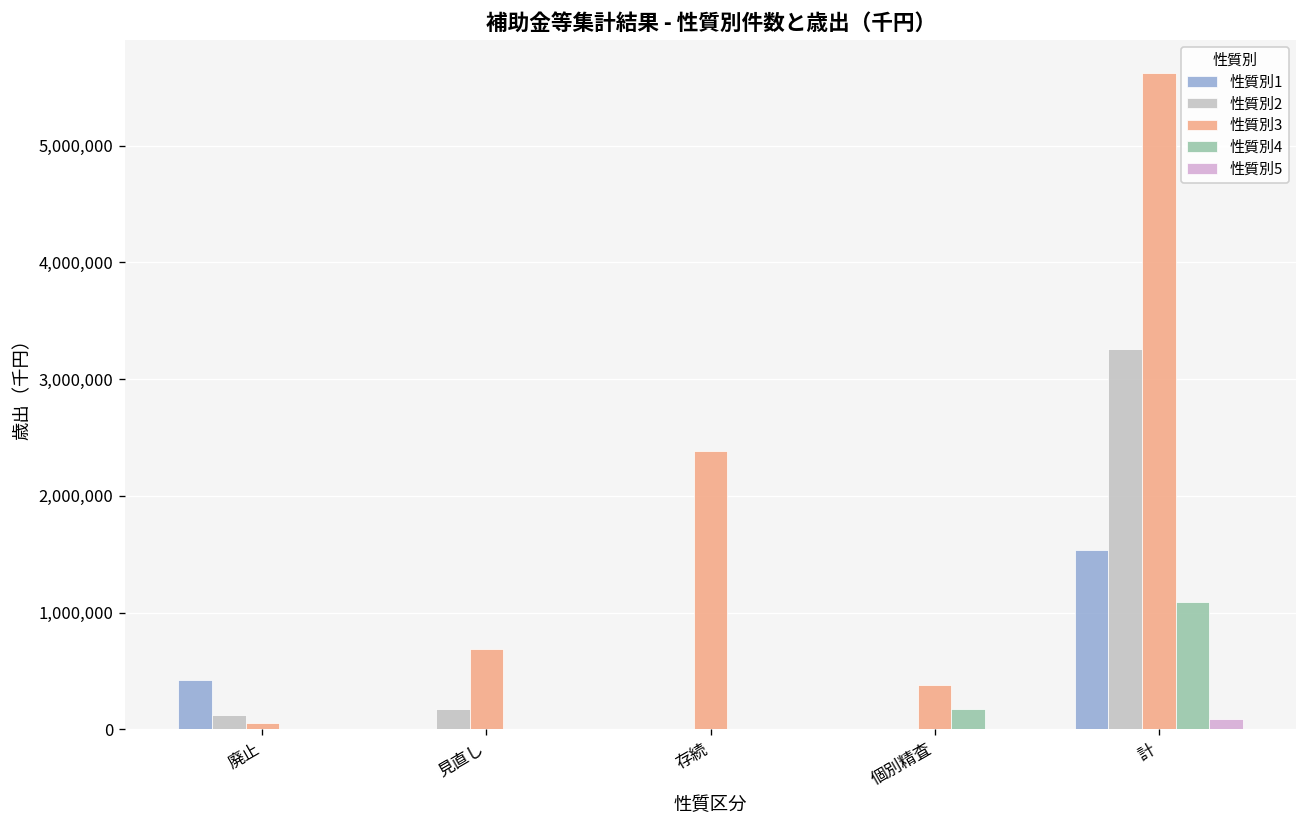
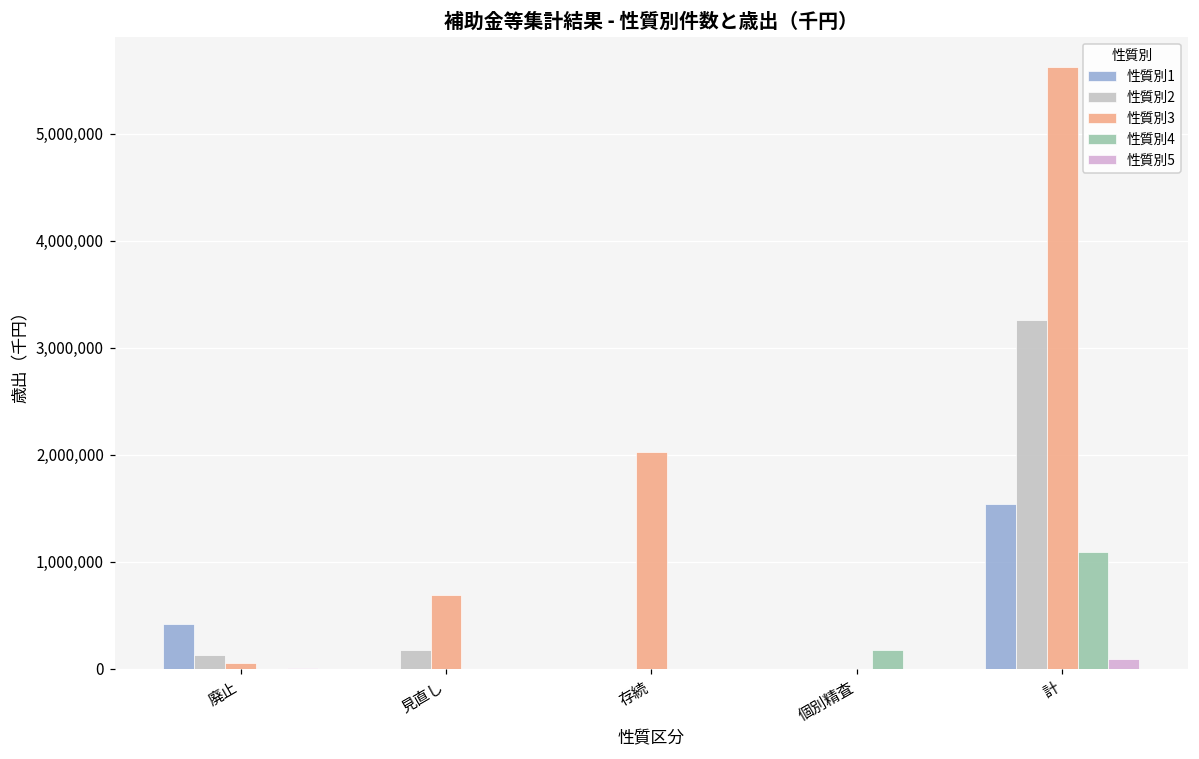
性質別3, 存続: 2,400,000 -> 2,000,000
性質別3, 個別精査: 400,000 -> 0
